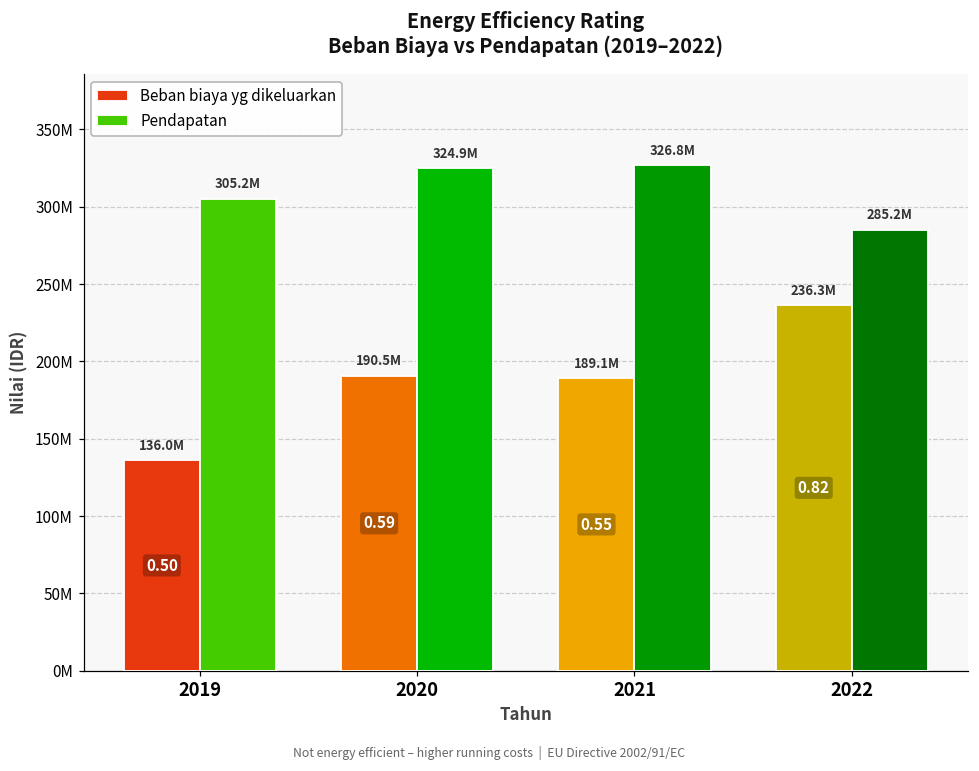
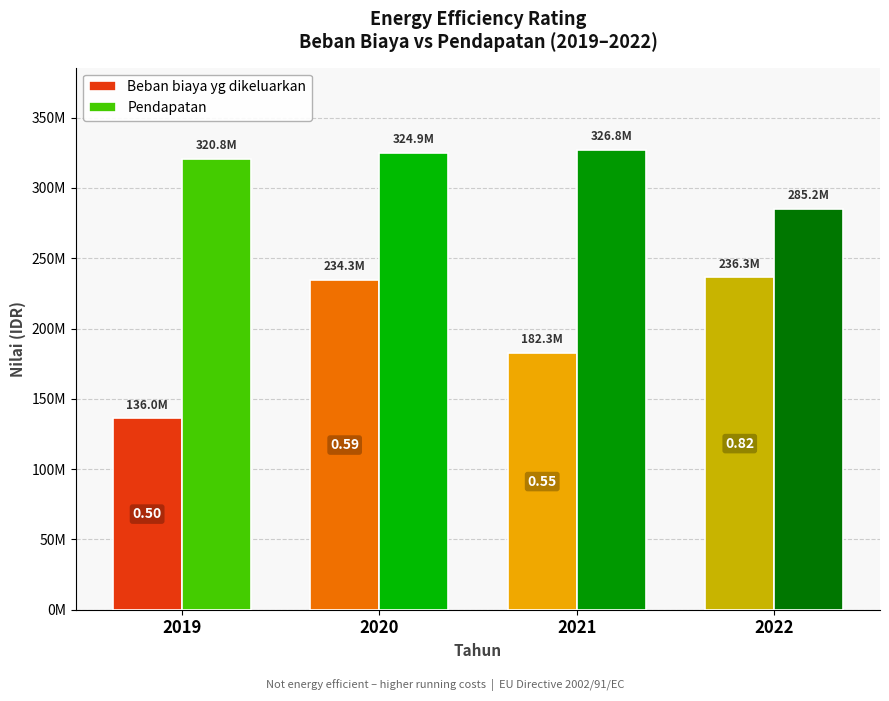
Pendapatan, 2019: 305.2M -> 320.8M
Beban biaya yg dikeluarkan, 2020: 190.5M -> 234.3M
Beban biaya yg dikeluarkan, 2021: 189.1M -> 182.3M
